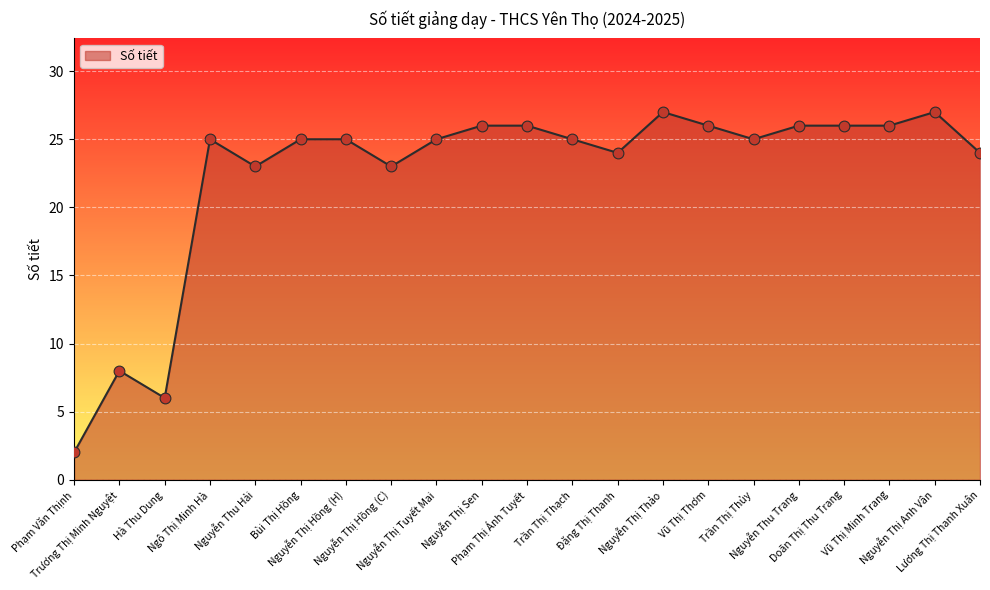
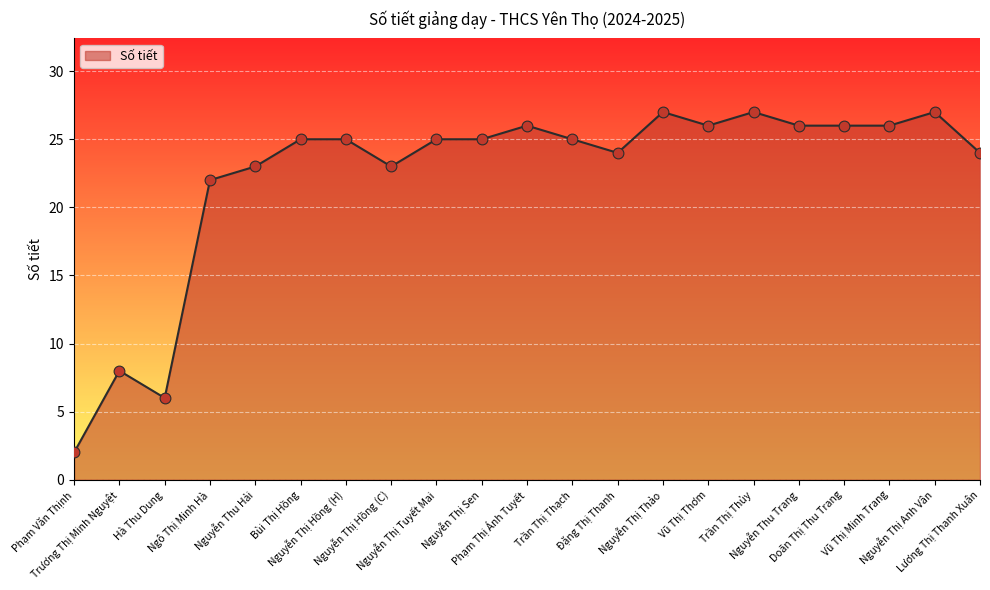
Ngô Thị Minh Hà: 25 -> 22
Nguyễn Thị Sen: 26 -> 25
Trần Thị Thủy: 25 -> 27
